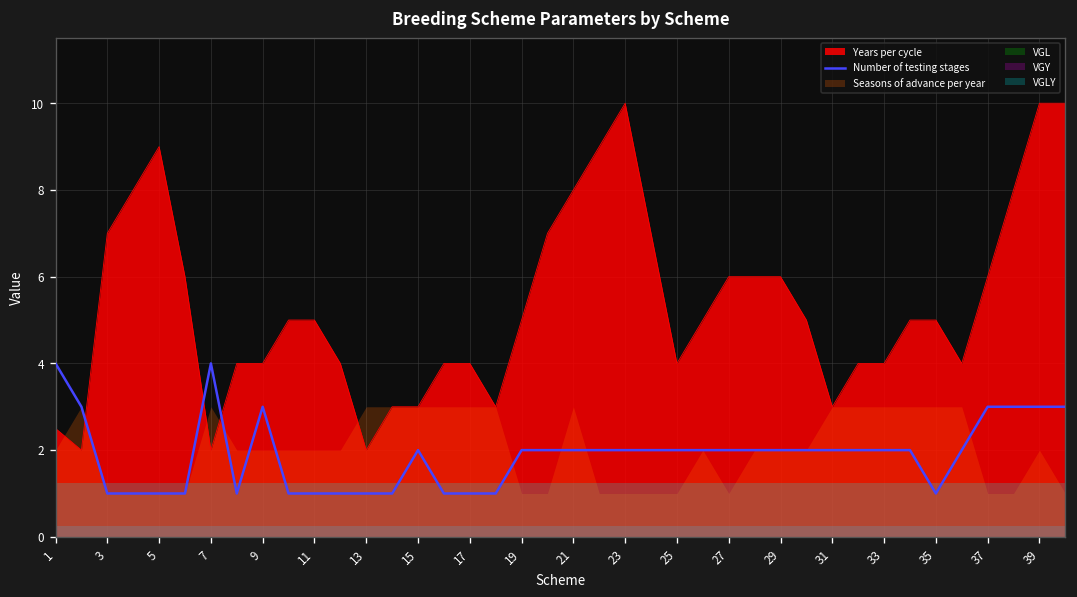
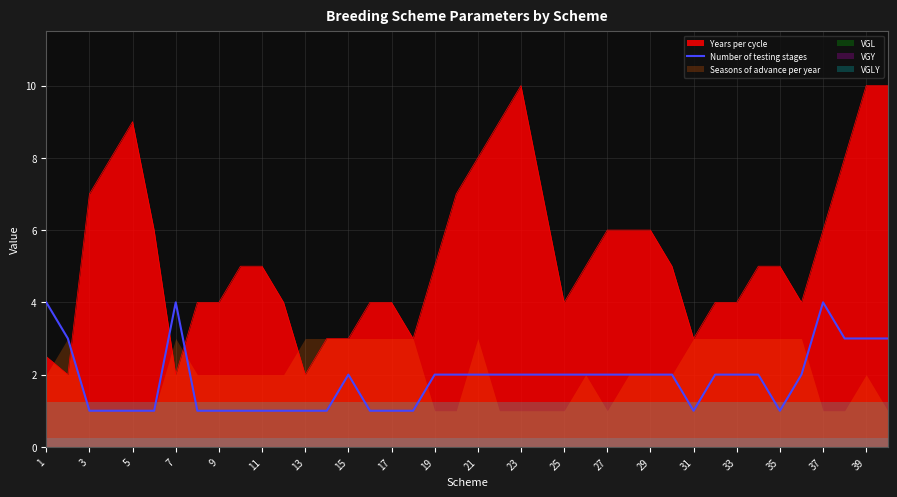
Number of testing stages, 9: 3 -> 1
Number of testing stages, 31: 2 -> 1
Number of testing stages, 37: 3 -> 4
